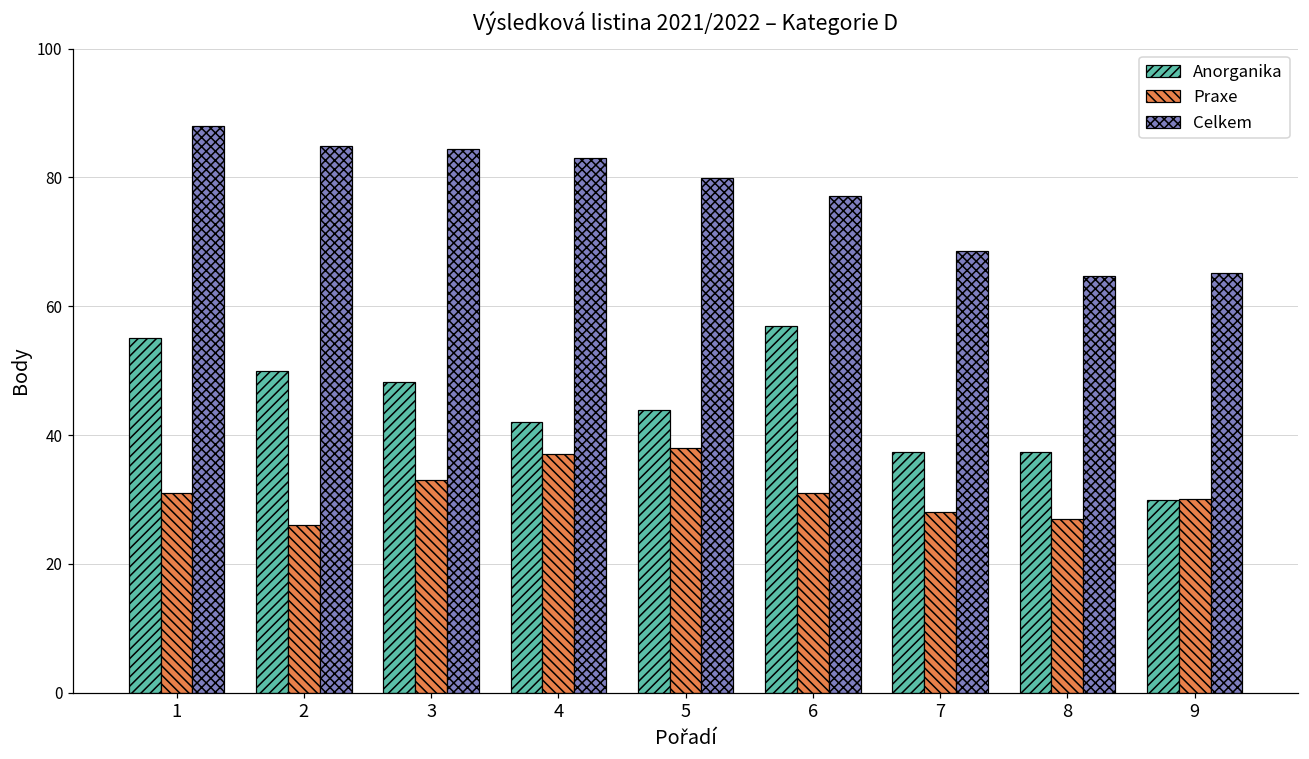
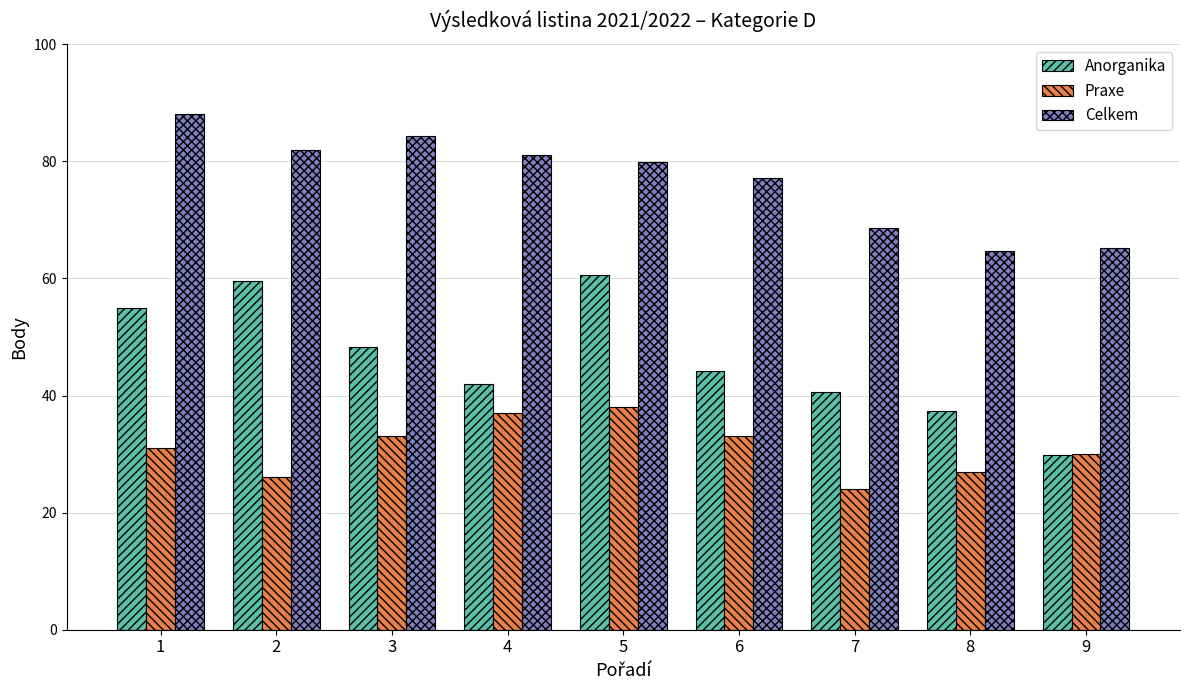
Anorganika, 2: 50 -> 60
Celkem, 2: 85 -> 82
Celkem, 4: 83 -> 81
Anorganika, 5: 44 -> 61
Anorganika, 6: 57 -> 44
Praxe, 6: 31 -> 33
Anorganika, 7: 37 -> 41
Praxe, 7: 28 -> 24
